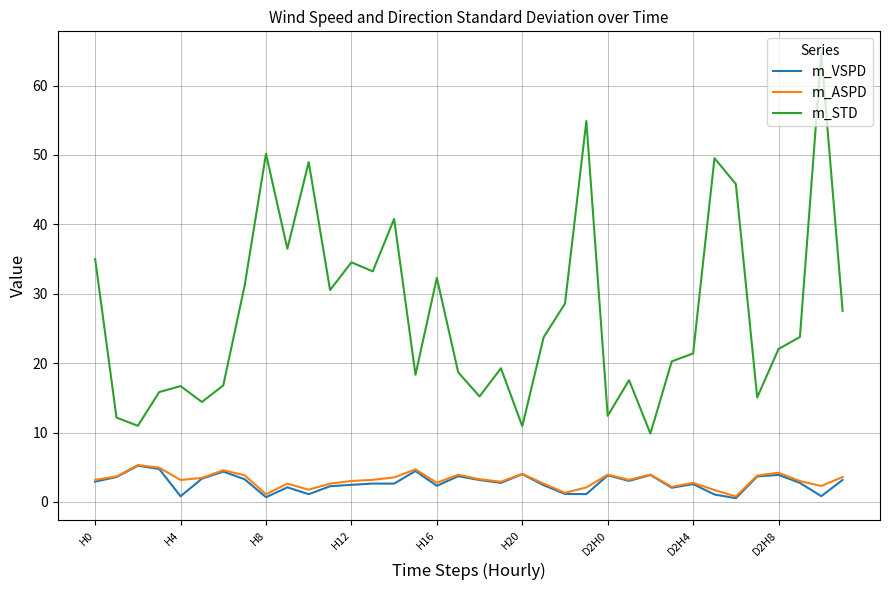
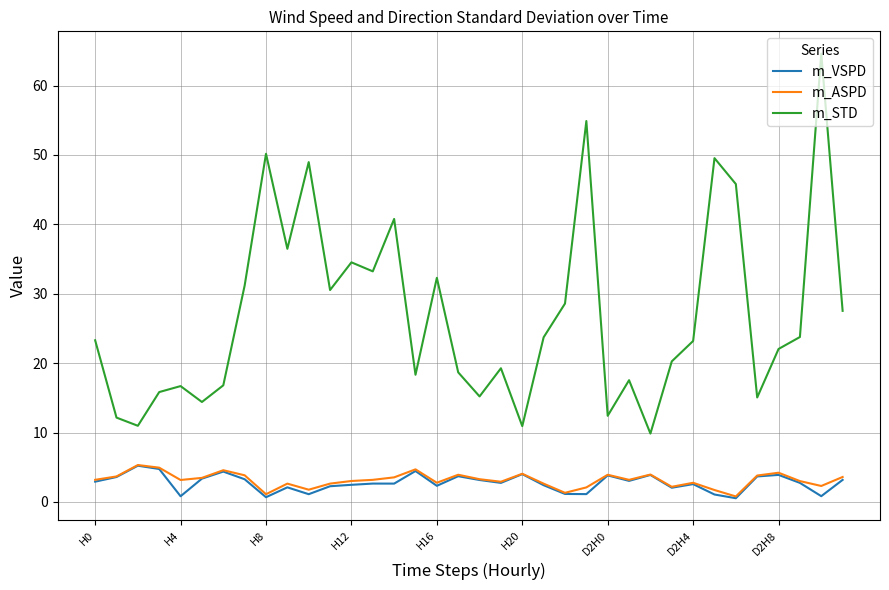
m_STD, H0: 35 -> 23
m_STD, D2H4: 21 -> 23
